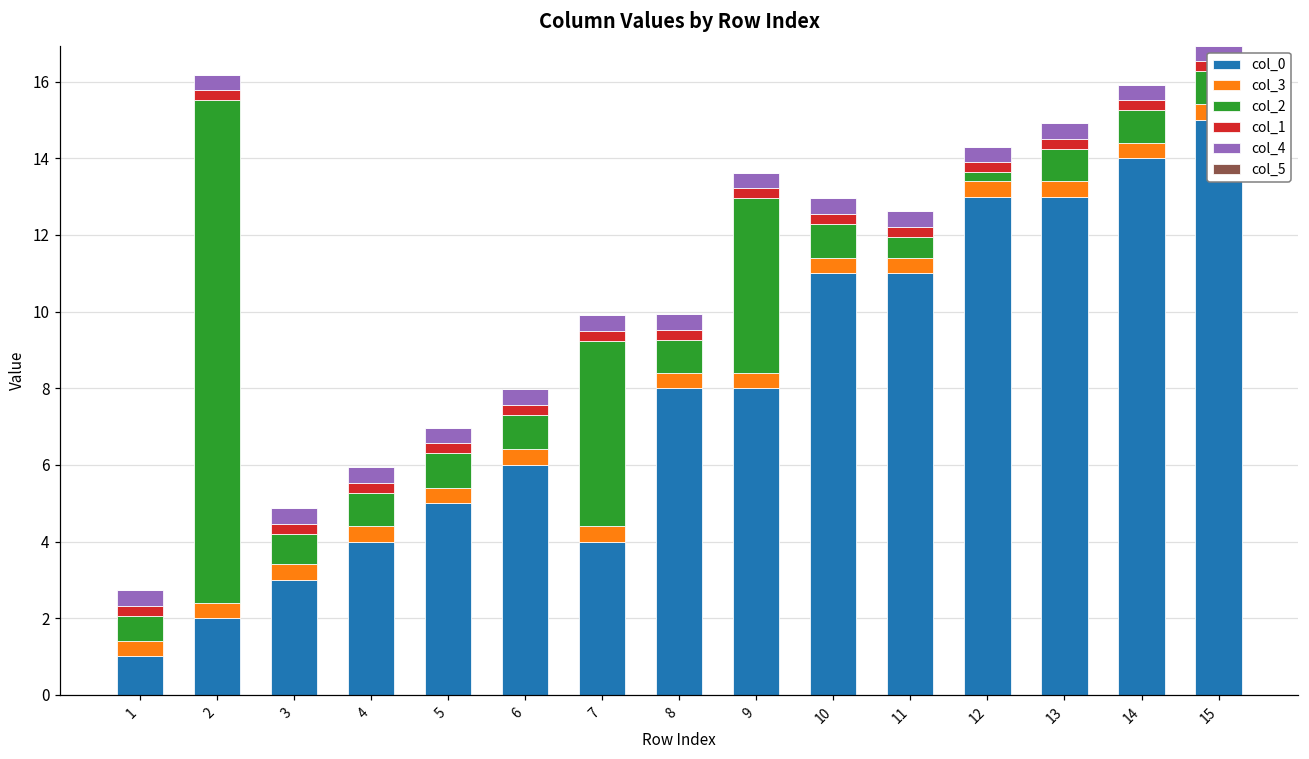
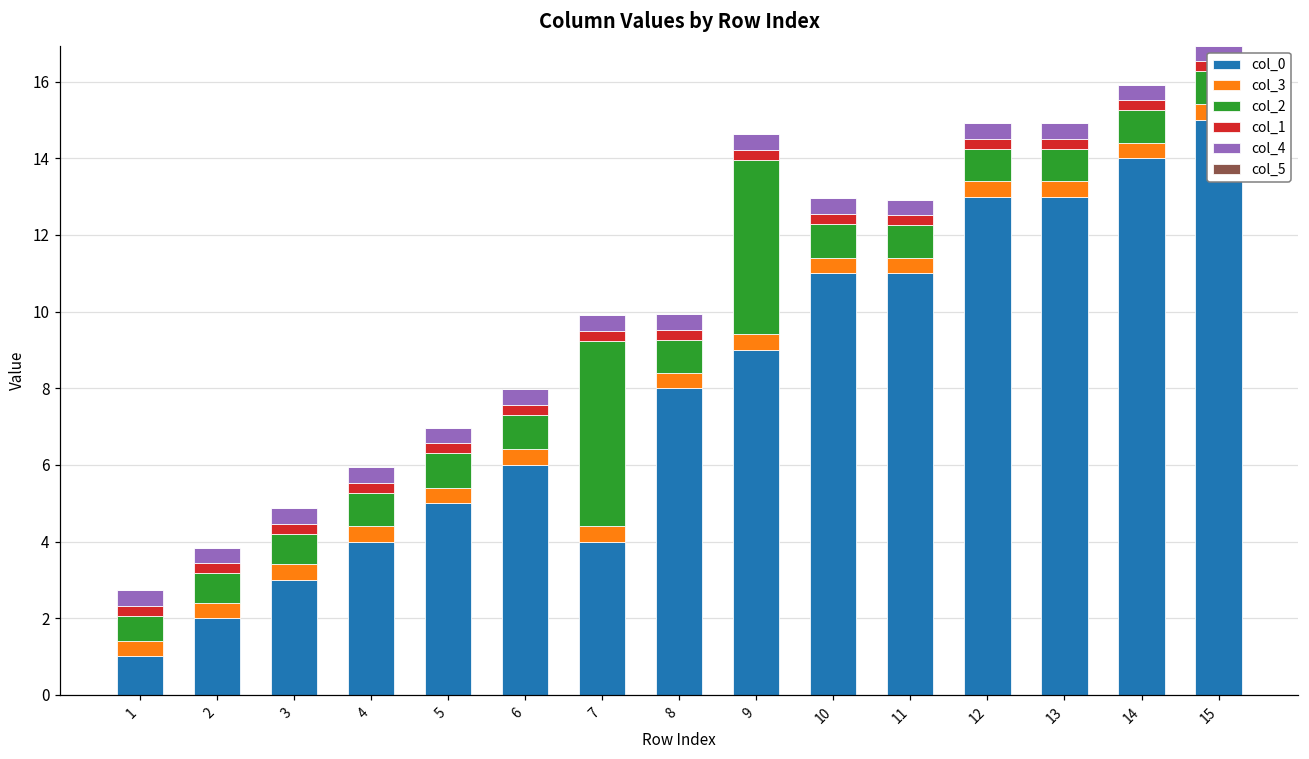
col_2, 2: 13.1 -> 0.8
col_0, 9: 8 -> 9
col_2, 11: 0.5 -> 0.8
col_2, 12: 0.2 -> 0.8
